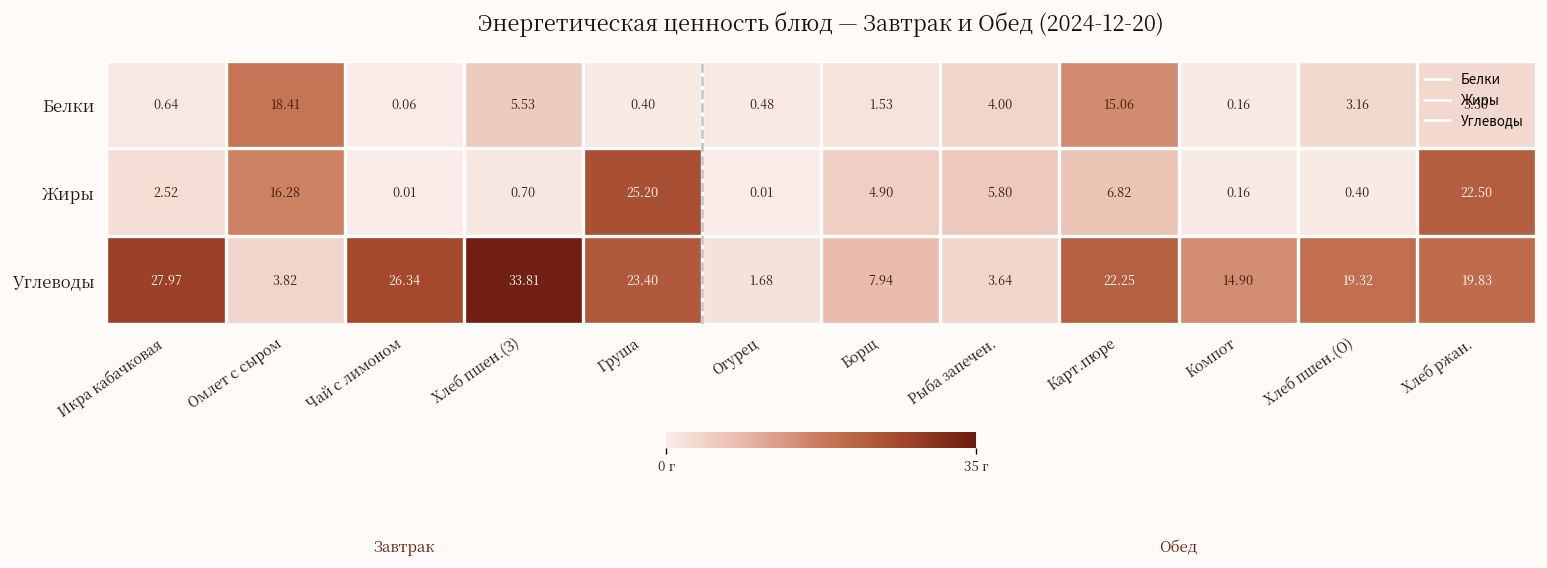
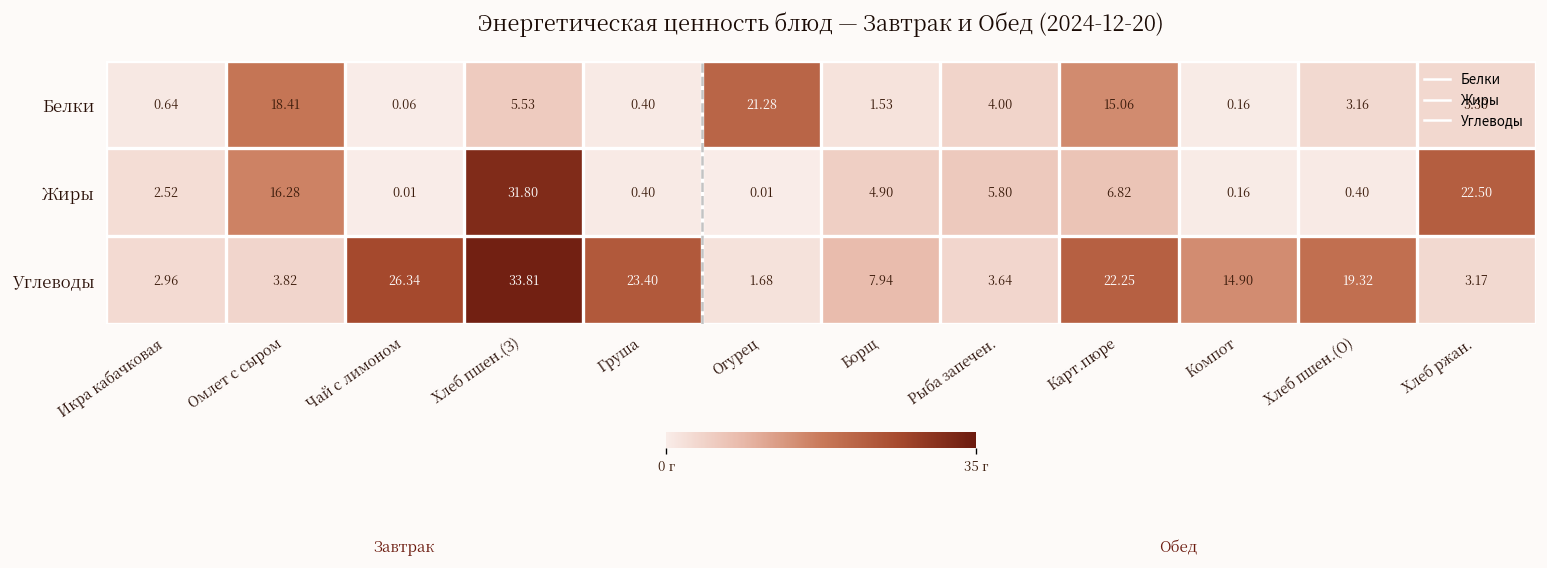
Белки, Огурец: 0.48 -> 21.28
Жиры, Хлеб пшен.(З): 0.70 -> 31.80
Жиры, Груша: 25.20 -> 0.40
Углеводы, Икра кабачковая: 27.97 -> 2.96
Углеводы, Хлеб ржан.: 19.83 -> 3.17
